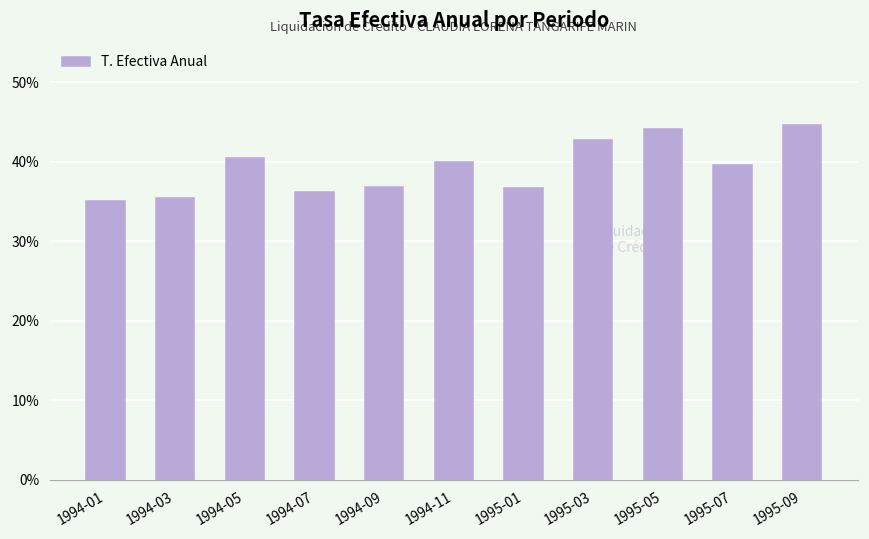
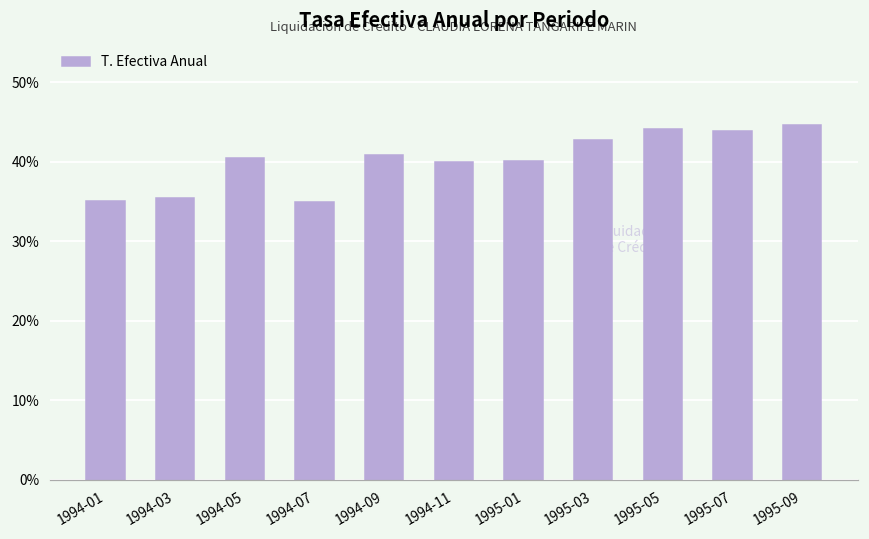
1994-07: 36% -> 35%
1994-09: 37% -> 41%
1995-01: 37% -> 40%
1995-07: 40% -> 44%
